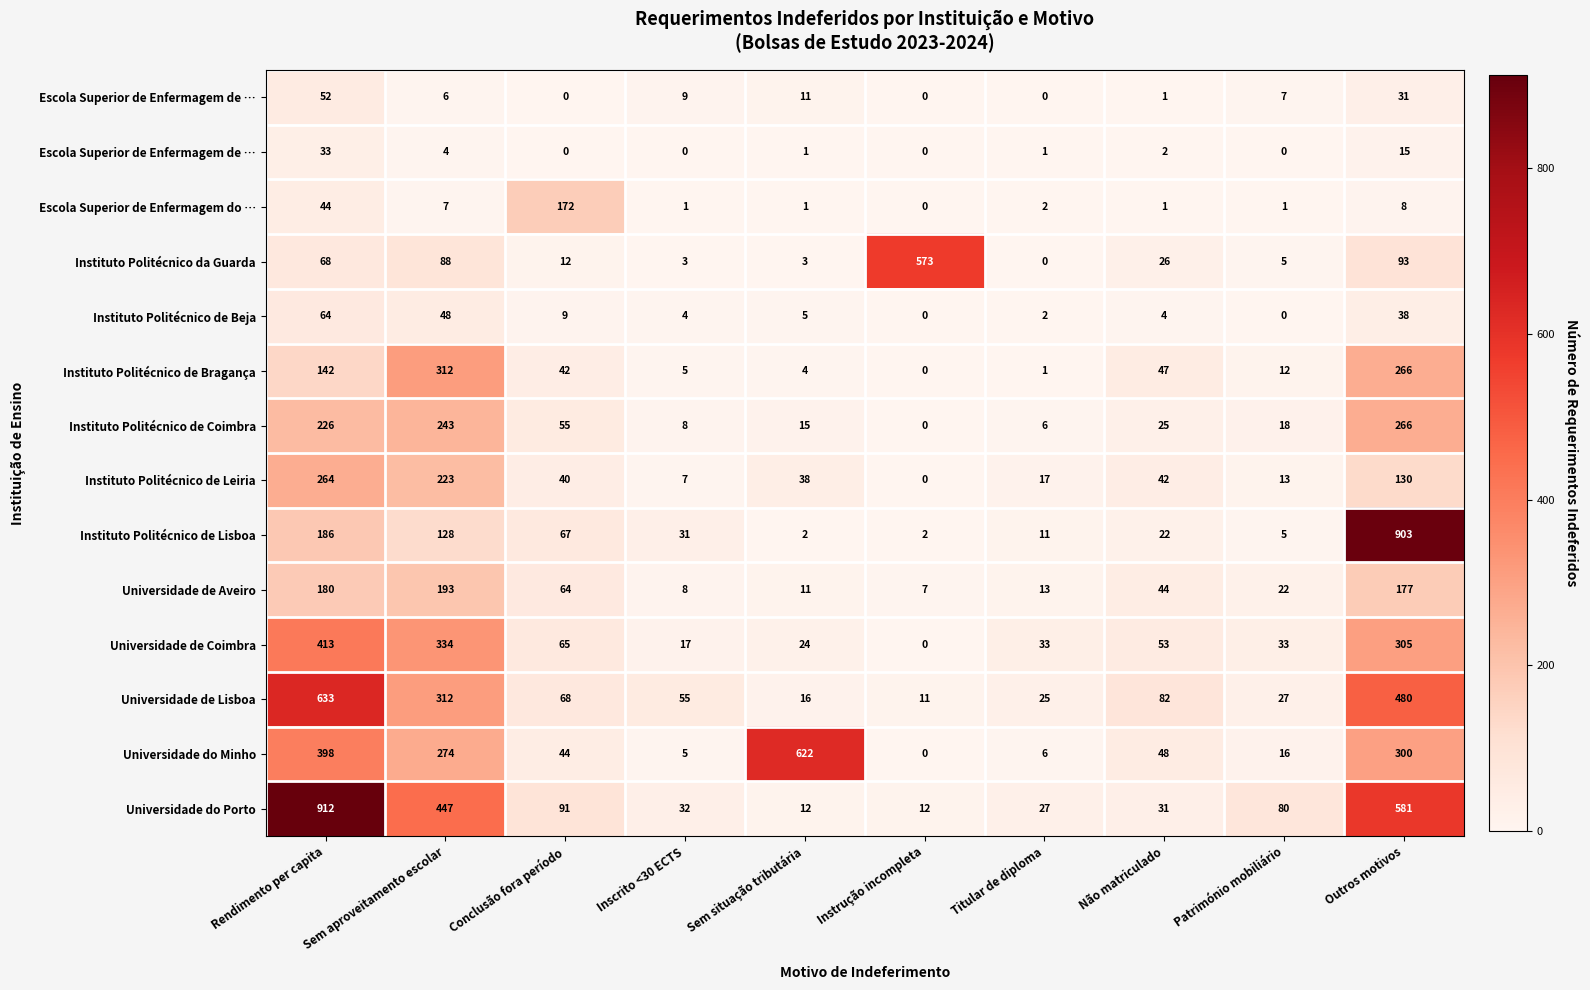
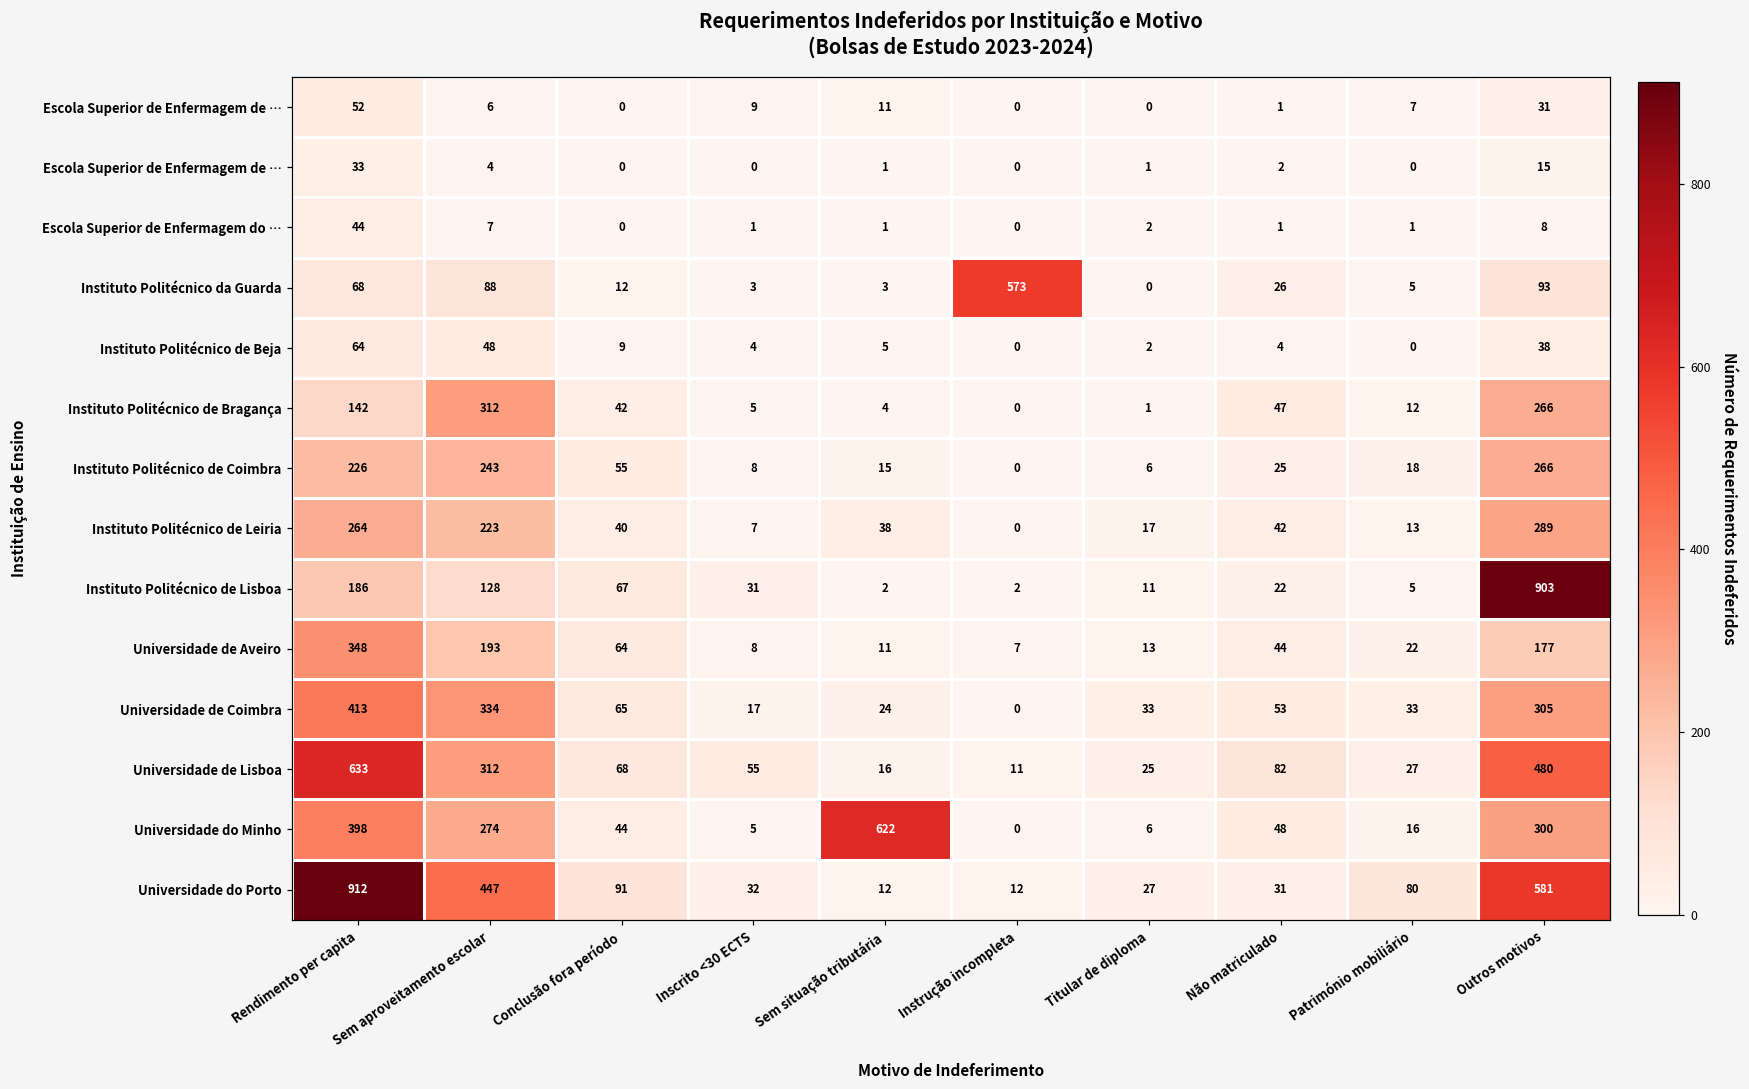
Escola Superior de Enfermagem do …, Conclusão fora período: 172 -> 0
Instituto Politécnico de Leiria, Outros motivos: 130 -> 289
Universidade de Aveiro, Rendimento per capita: 180 -> 348
